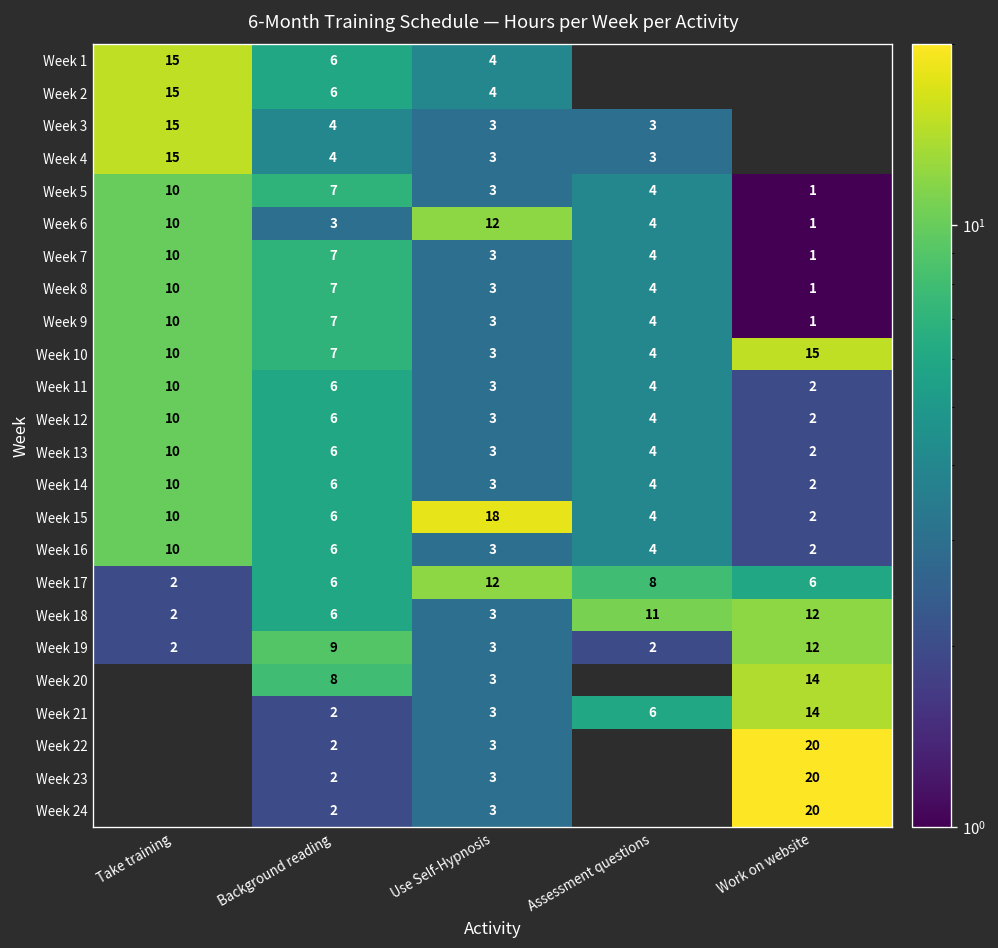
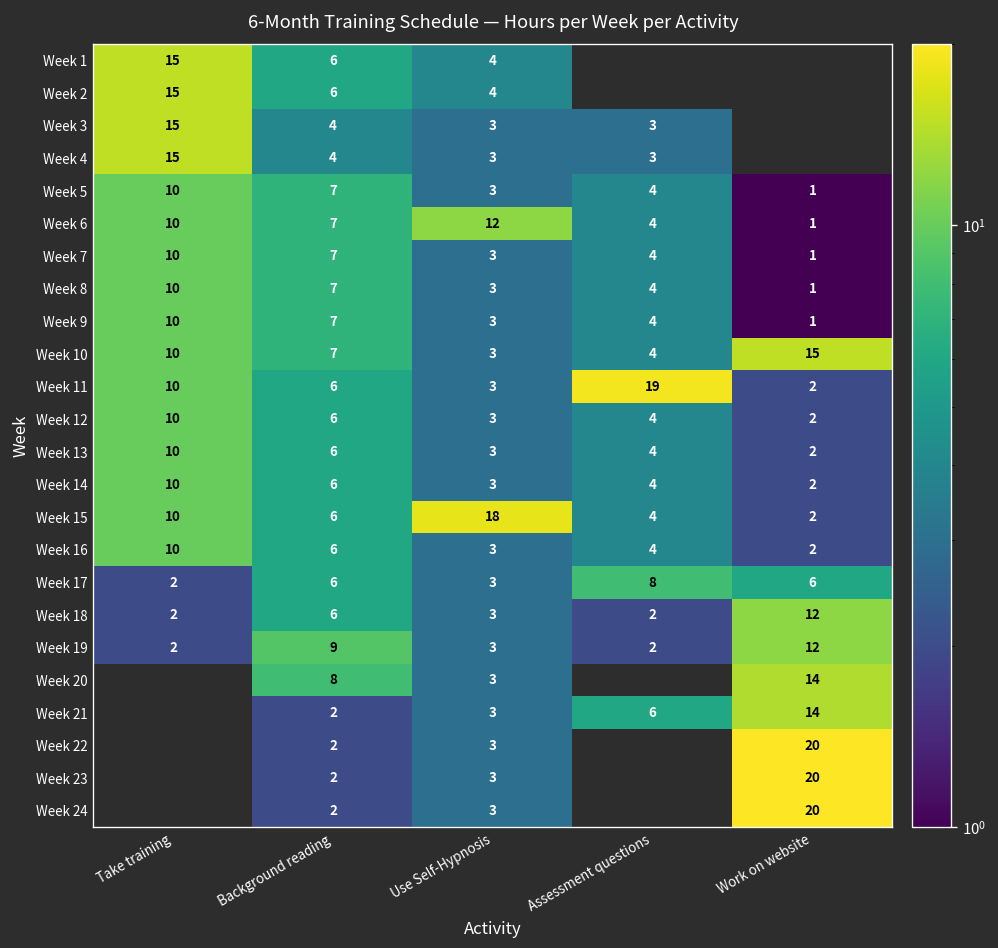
Week 6, Background reading: 3 -> 7
Week 11, Assessment questions: 4 -> 19
Week 17, Use Self-Hypnosis: 12 -> 3
Week 18, Assessment questions: 11 -> 2
